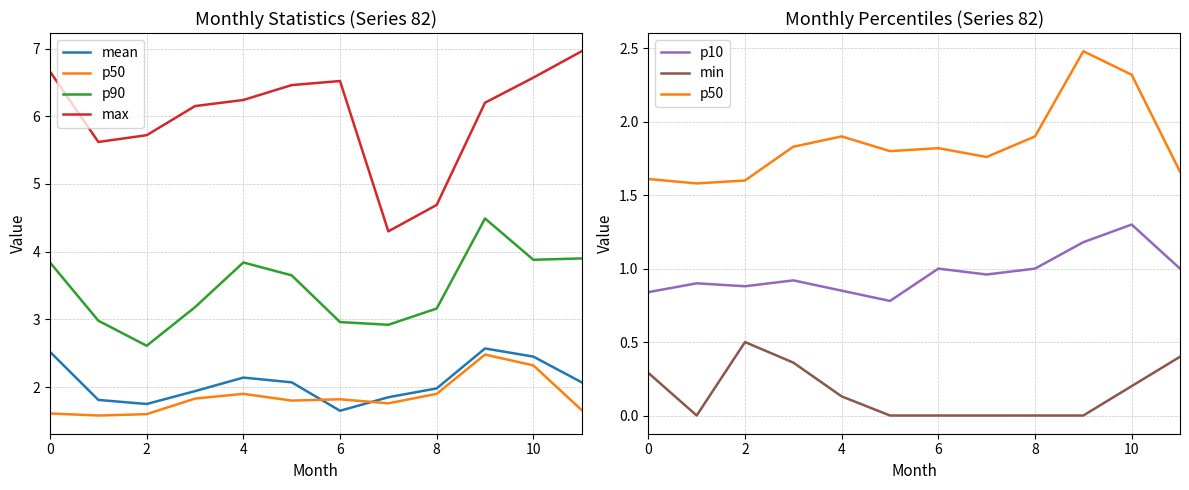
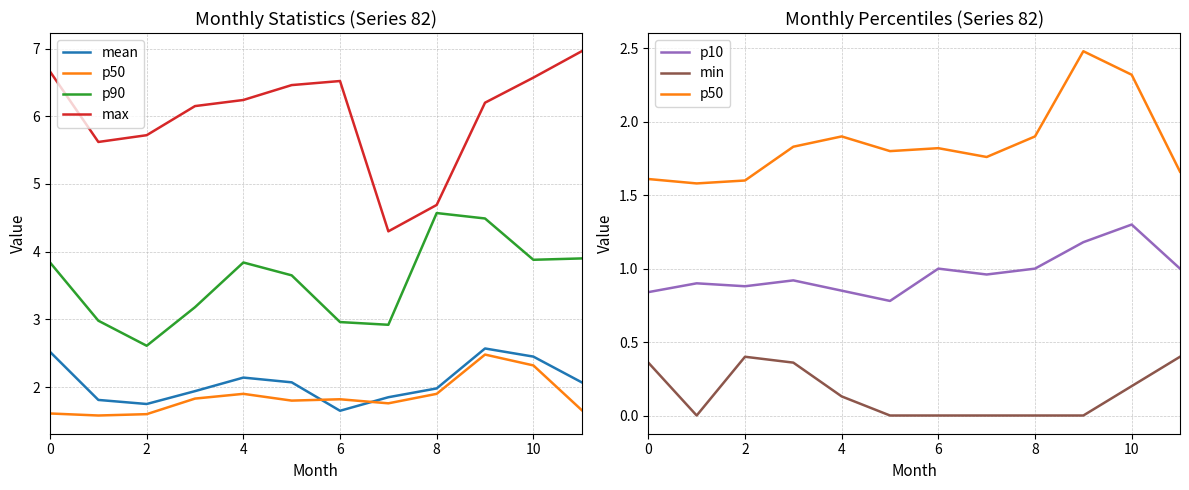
Monthly Statistics (Series 82), p90, 8: 3.2 -> 4.6
Monthly Percentiles (Series 82), min, 0: 0.29 -> 0.36
Monthly Percentiles (Series 82), min, 2: 0.5 -> 0.4
